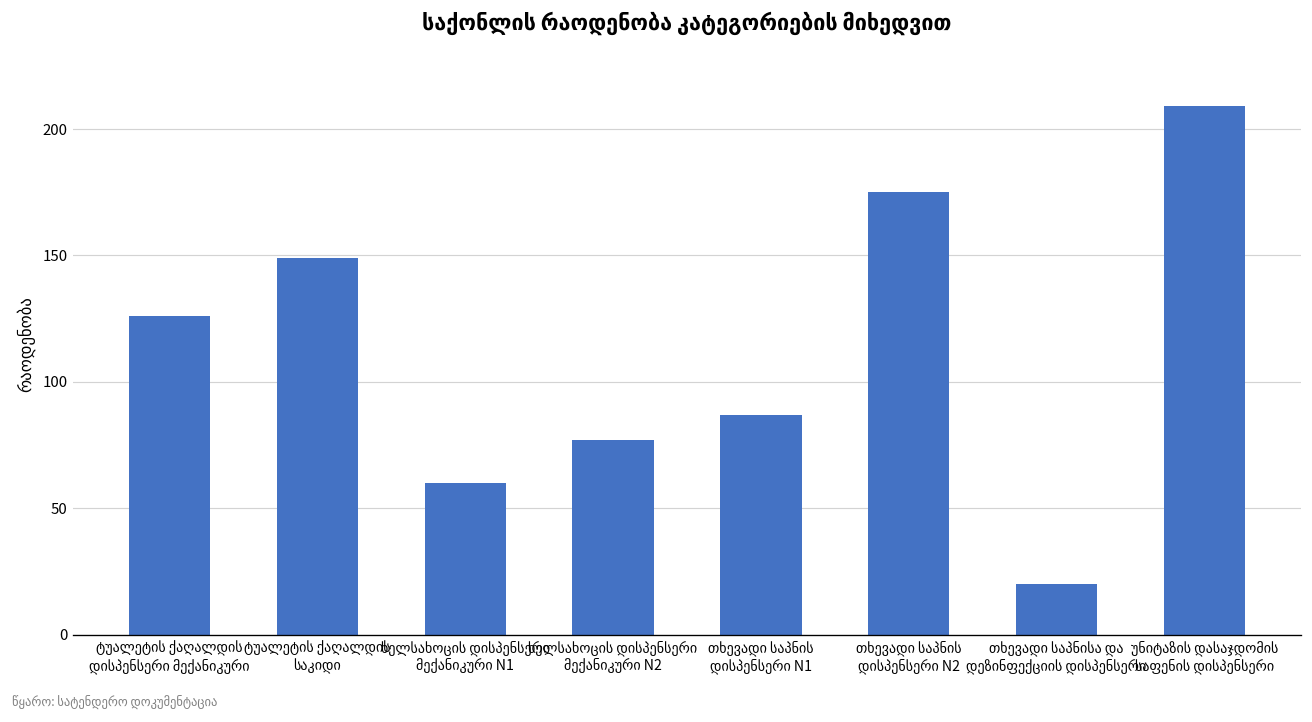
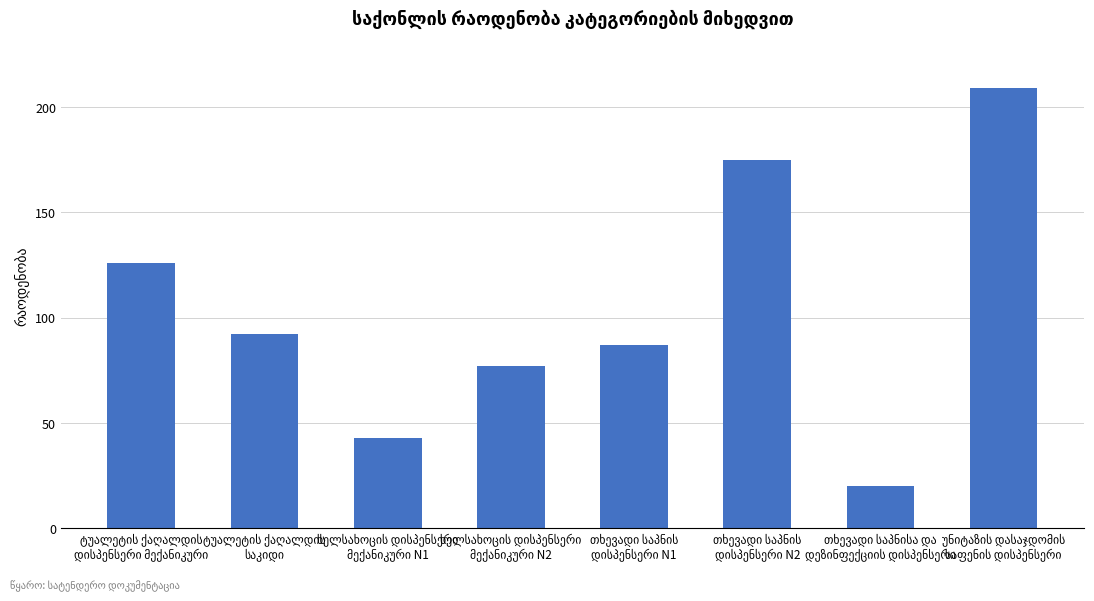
ტუალეტის ქაღალდის საკიდი: 149 -> 92
ხელსახოცის დისპენსერი მექანიკური N1: 60 -> 43
